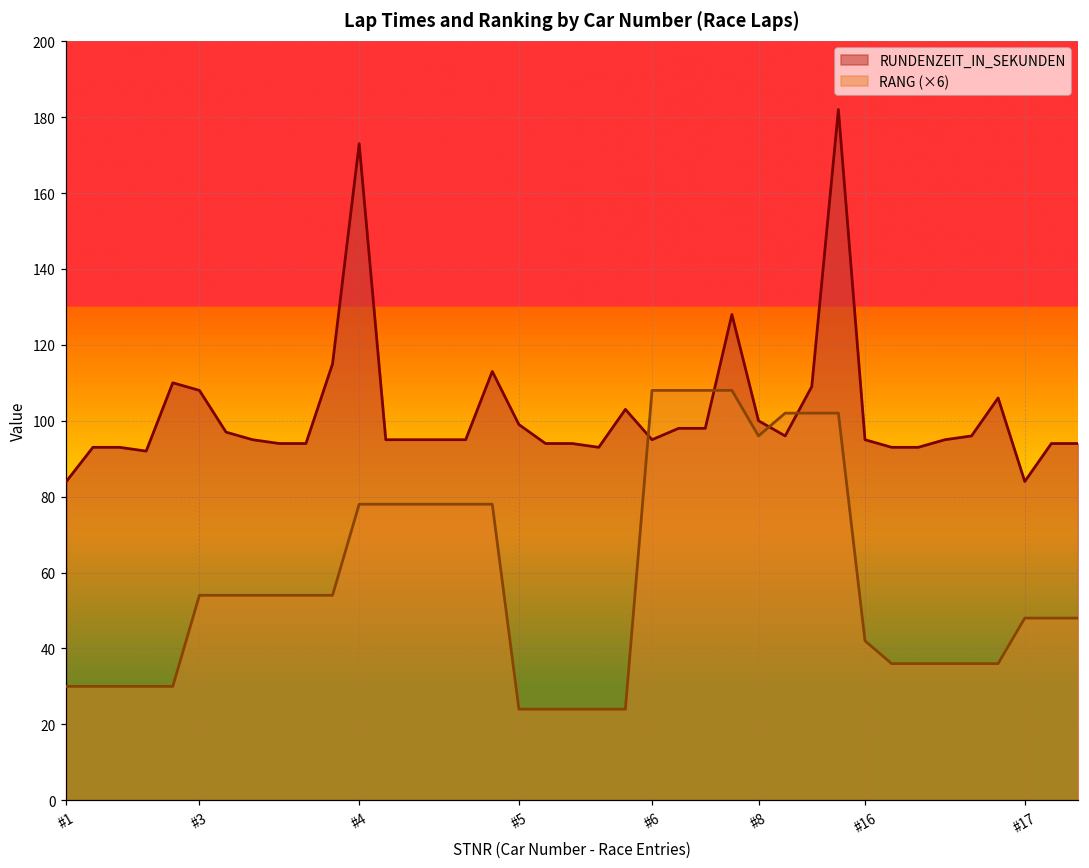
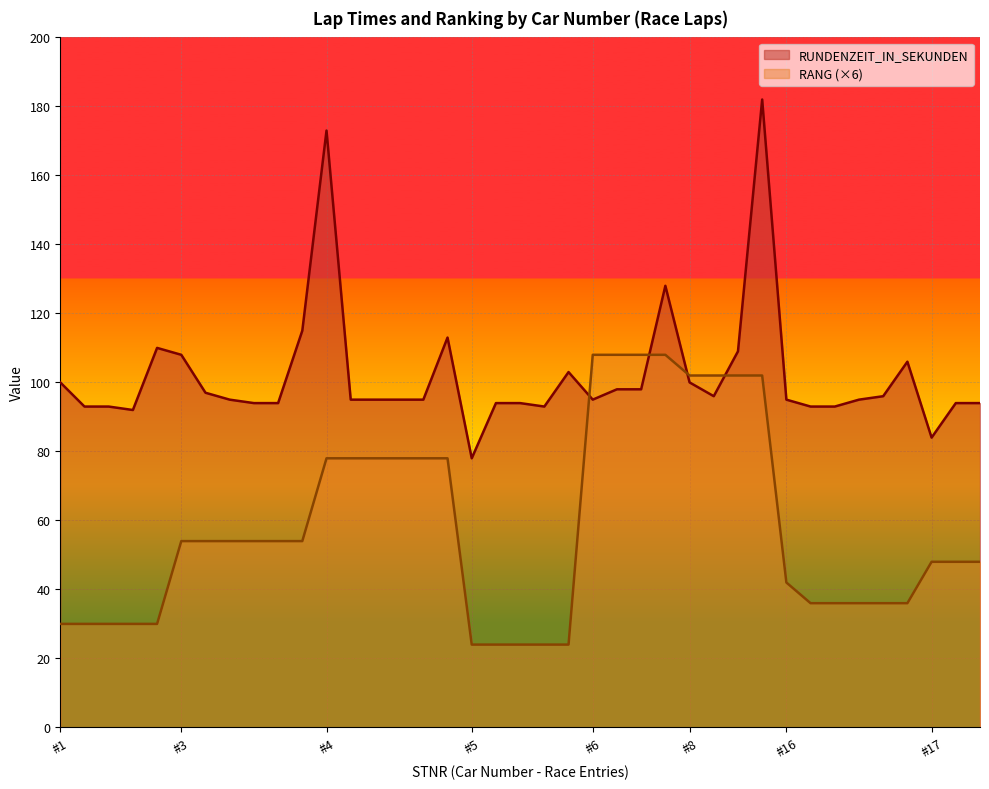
RUNDENZEIT_IN_SEKUNDEN, #1: 84 -> 100
RUNDENZEIT_IN_SEKUNDEN, #5: 99 -> 78
RANG (×6), #8: 96 -> 102
